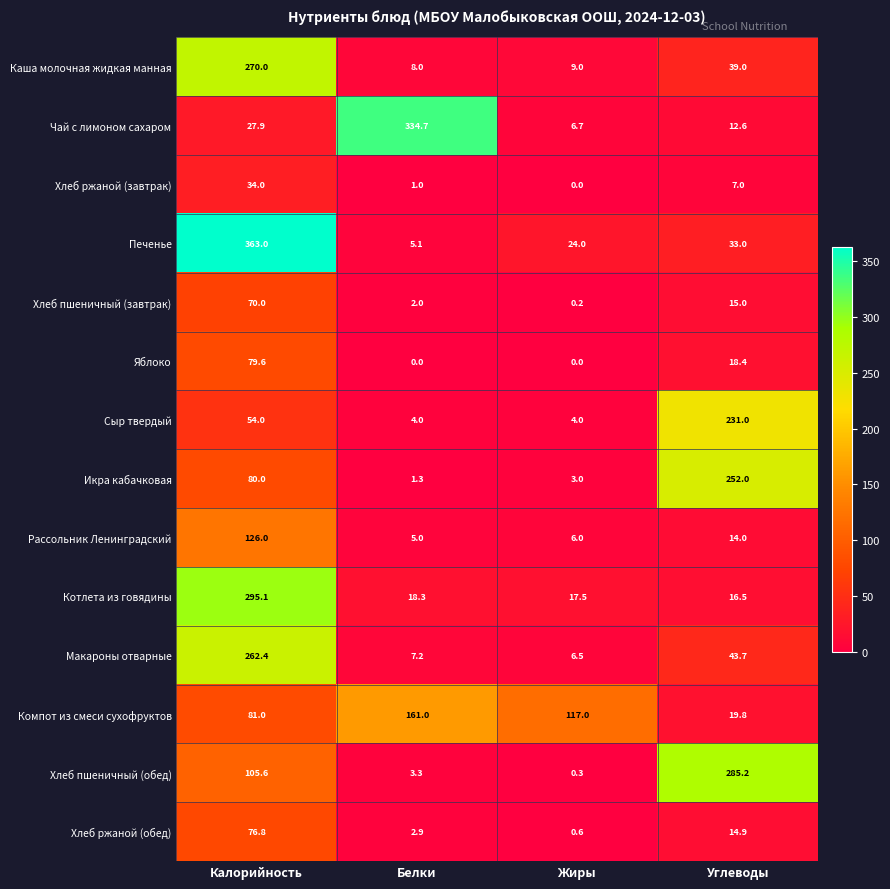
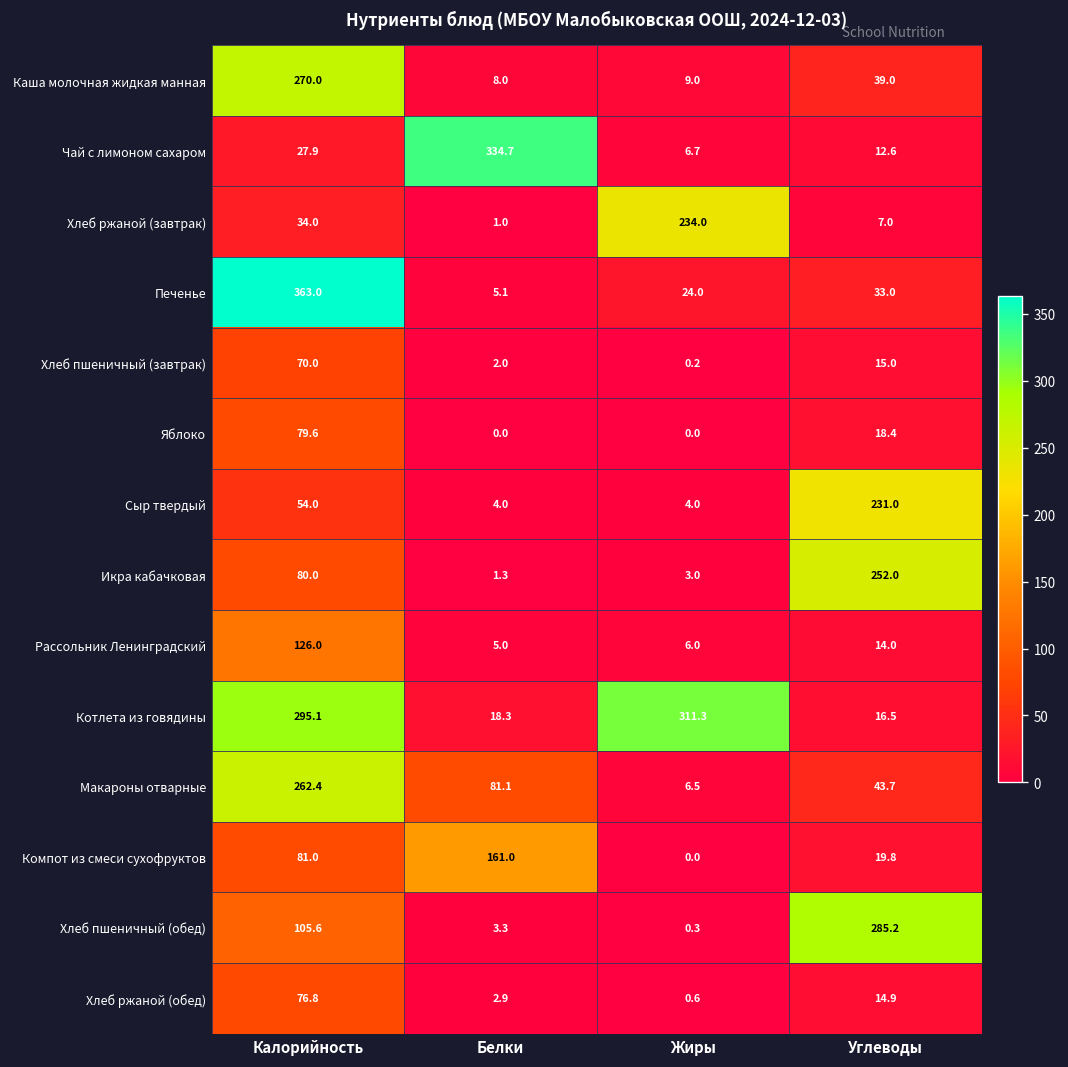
Хлеб ржаной (завтрак), Жиры: 0.0 -> 234.0
Котлета из говядины, Жиры: 17.5 -> 311.3
Макароны отварные, Белки: 7.2 -> 81.1
Компот из смеси сухофруктов, Жиры: 117.0 -> 0.0
